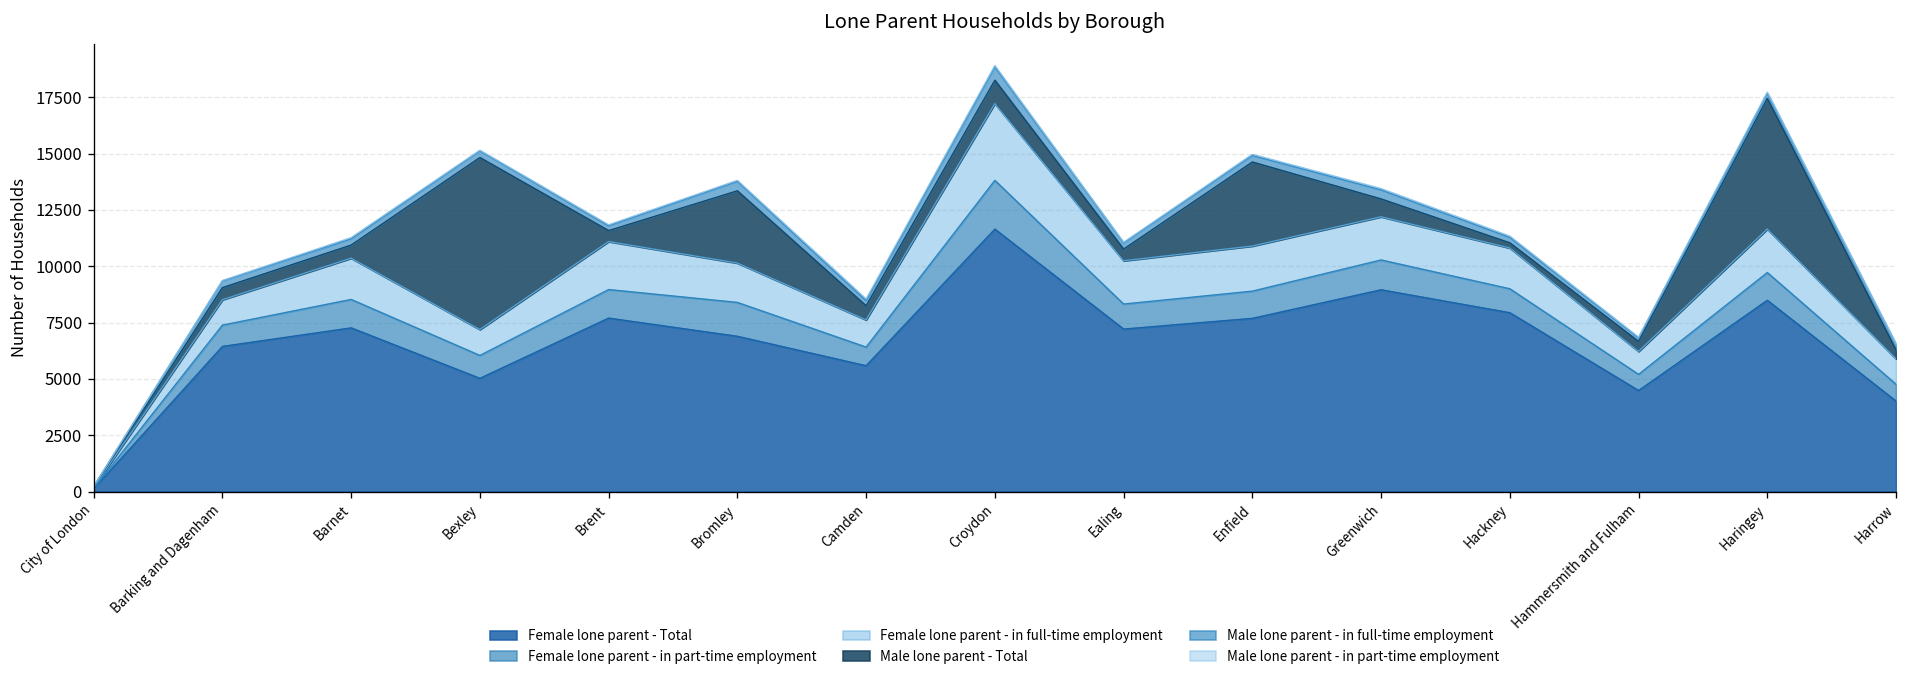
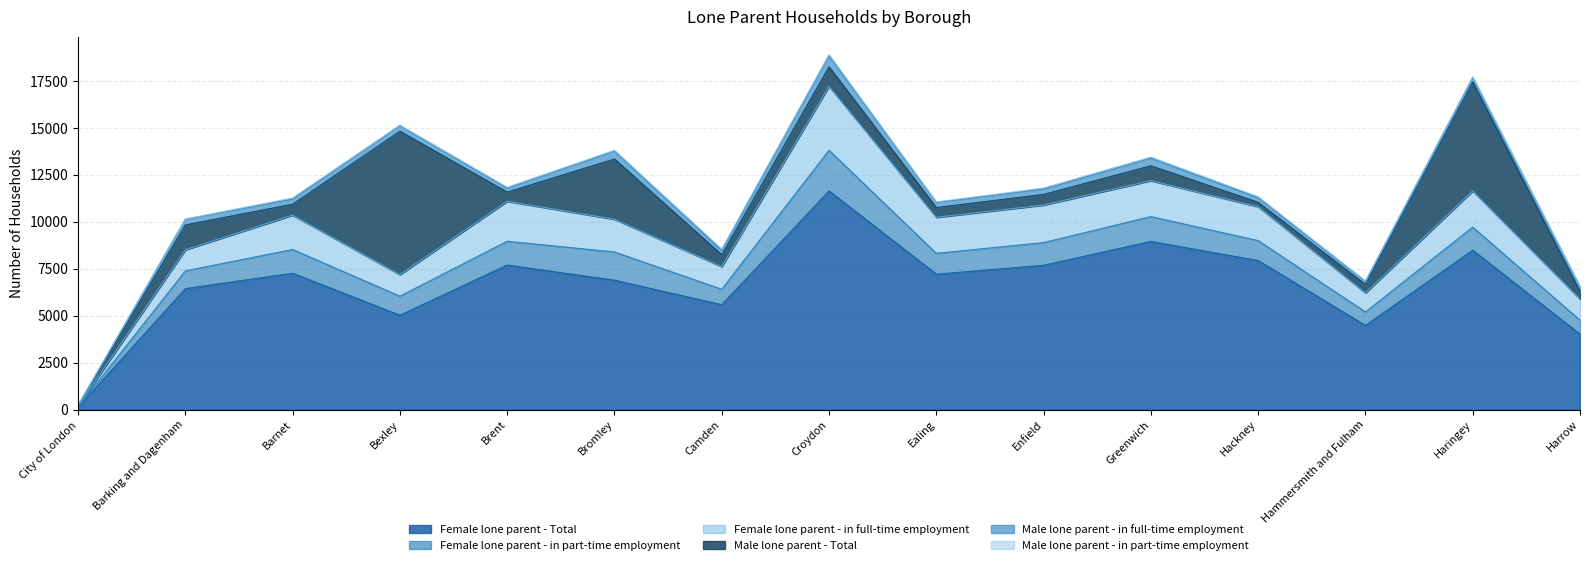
Male lone parent - Total, Barking and Dagenham: 500 -> 1300
Male lone parent - Total, Enfield: 3700 -> 600
